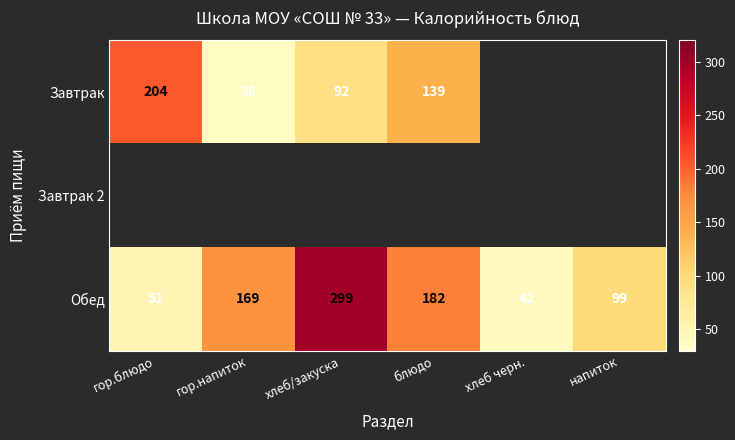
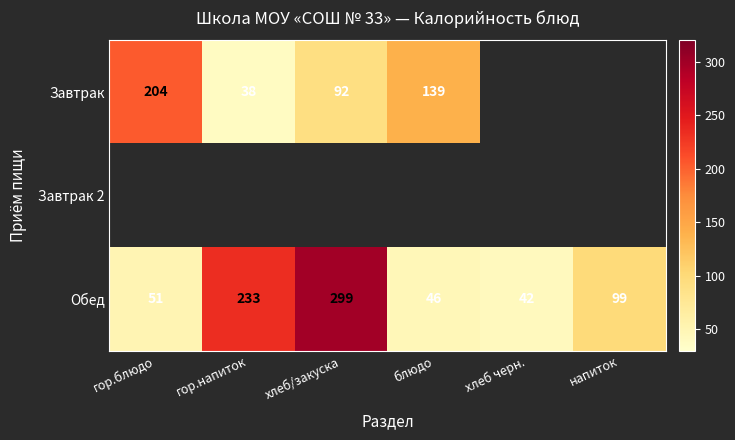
Обед, гор.напиток: 169 -> 233
Обед, блюдо: 182 -> 46
